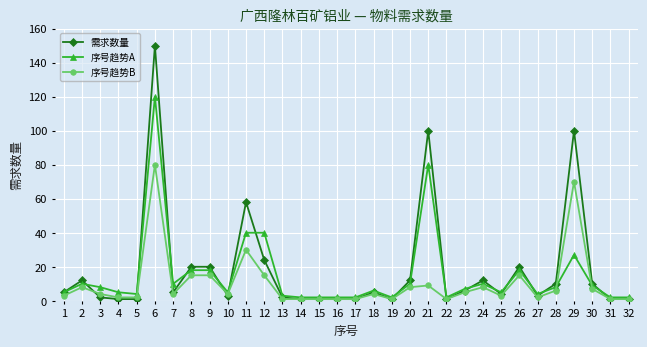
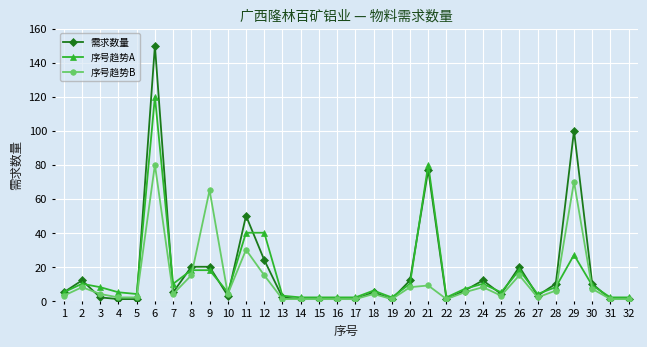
序号趋势B, 9: 15 -> 65
需求数量, 11: 58 -> 50
需求数量, 21: 100 -> 77
